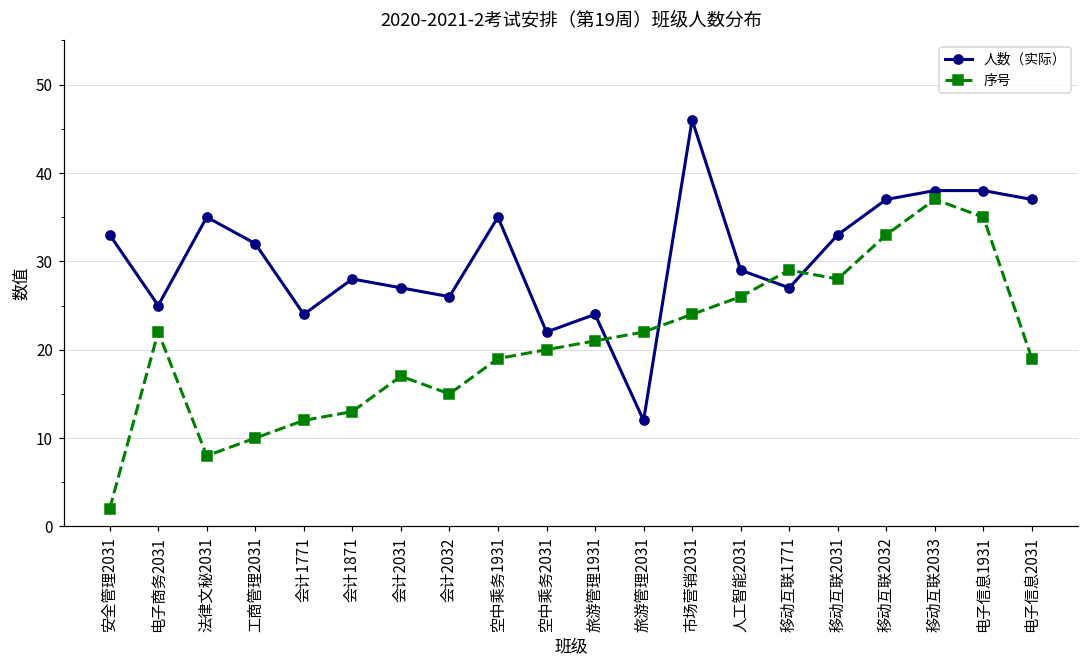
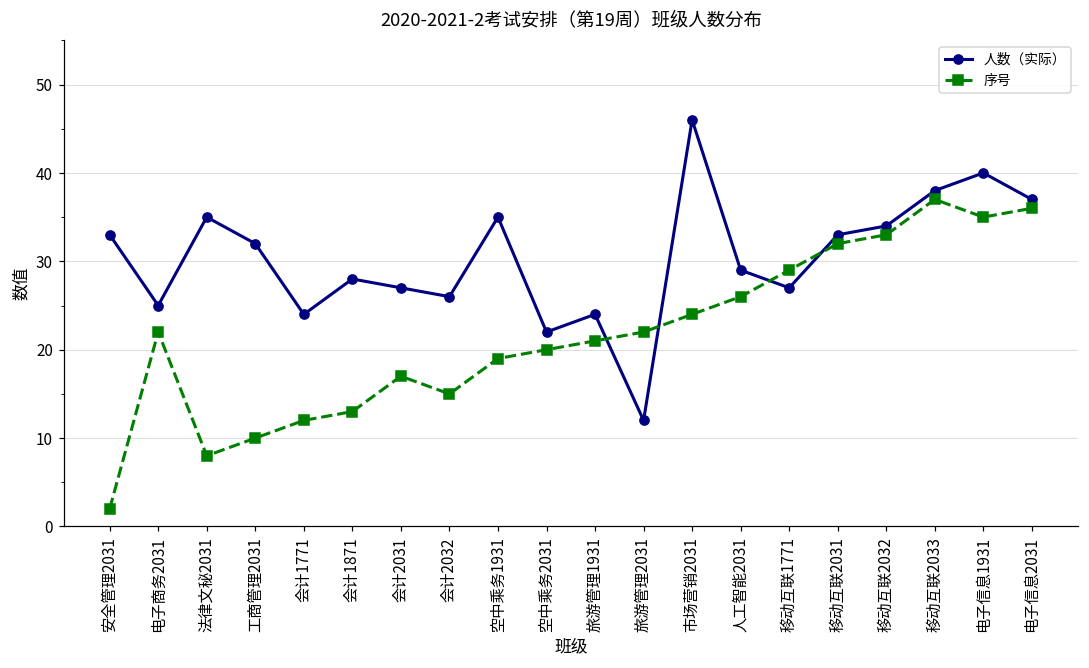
序号, 移动互联2031: 28 -> 32
人数（实际）, 移动互联2032: 37 -> 34
人数（实际）, 电子信息1931: 38 -> 40
序号, 电子信息2031: 19 -> 36
